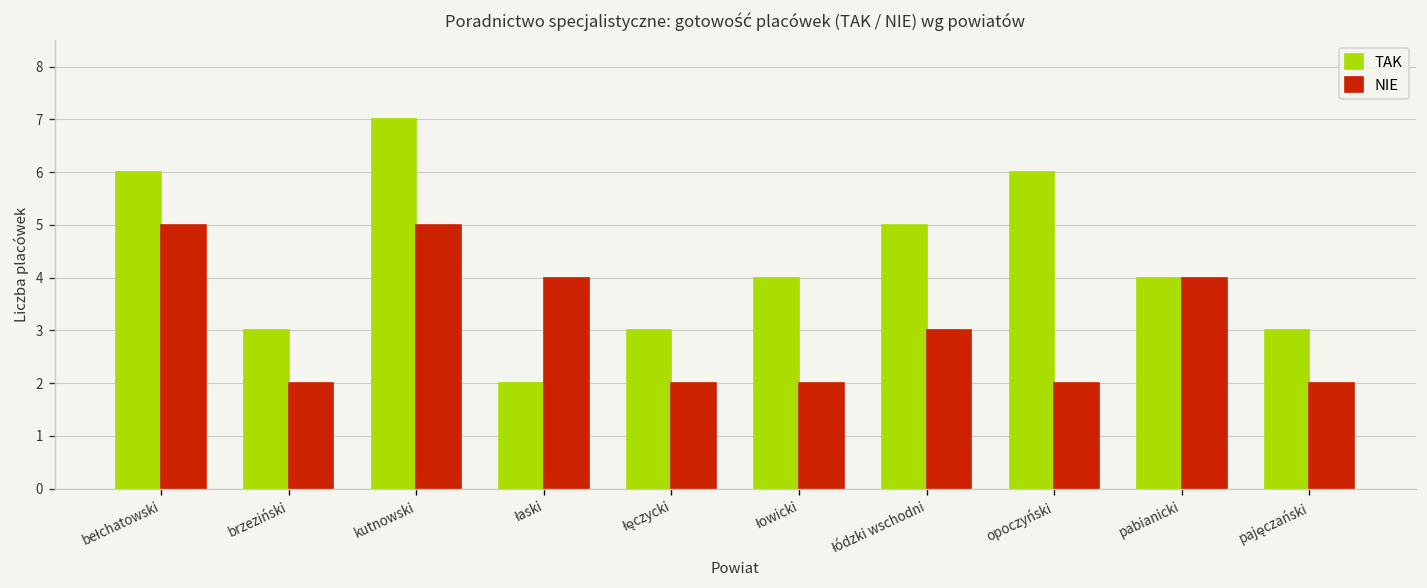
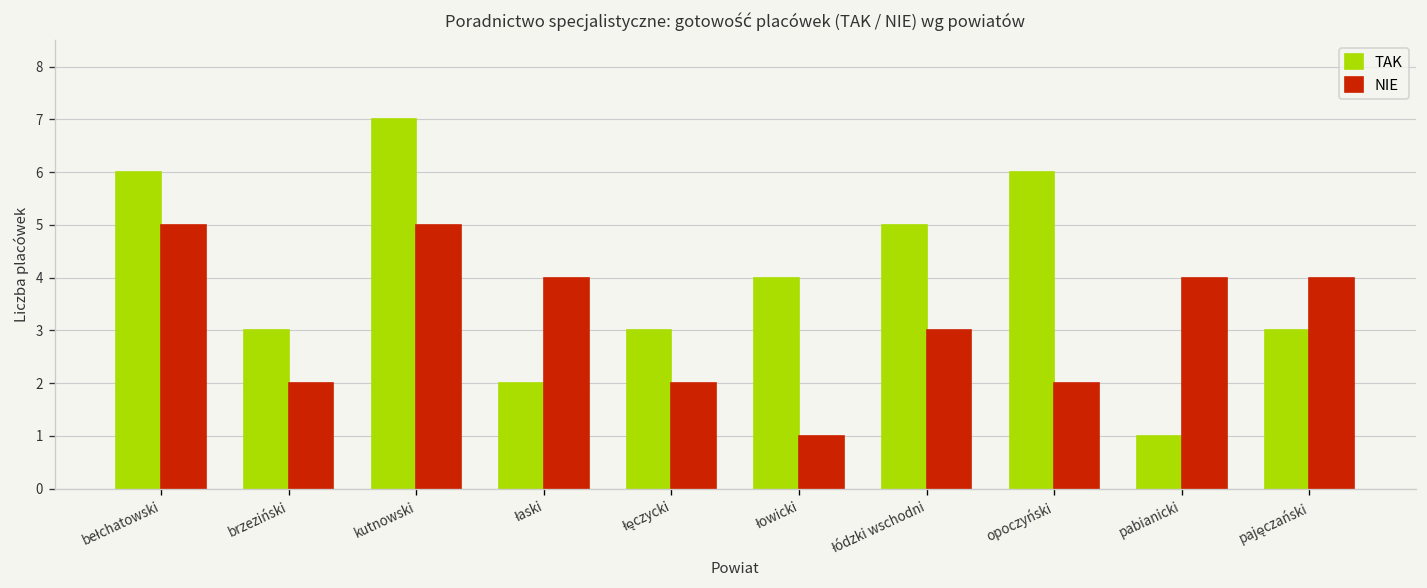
NIE, łowicki: 2 -> 1
TAK, pabianicki: 4 -> 1
NIE, pajęczański: 2 -> 4
